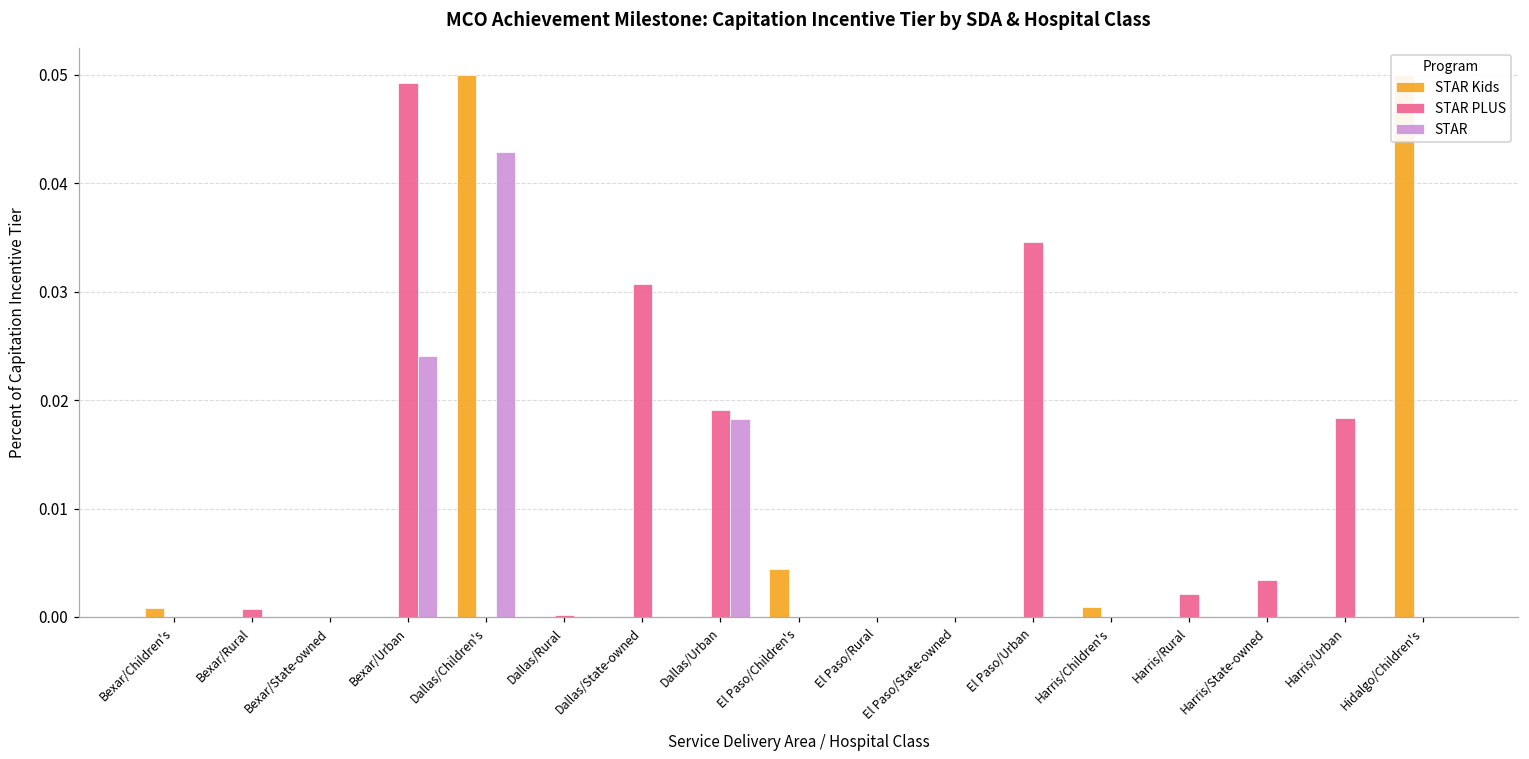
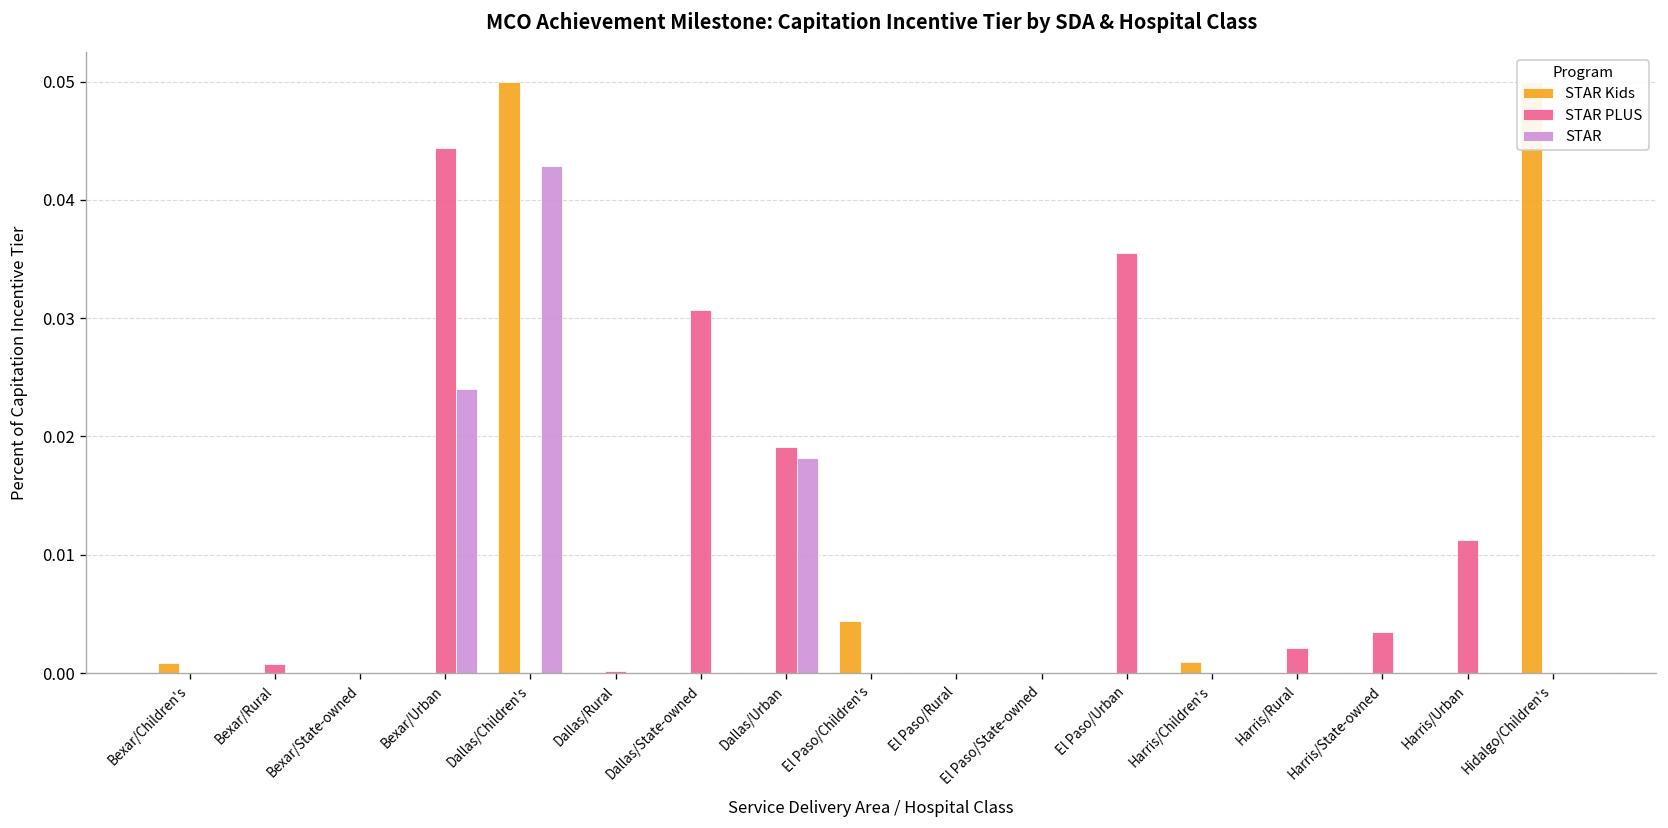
STAR PLUS, Bexar/Urban: 0.049 -> 0.044
STAR PLUS, El Paso/Urban: 0.035 -> 0.036
STAR PLUS, Harris/Urban: 0.018 -> 0.011
